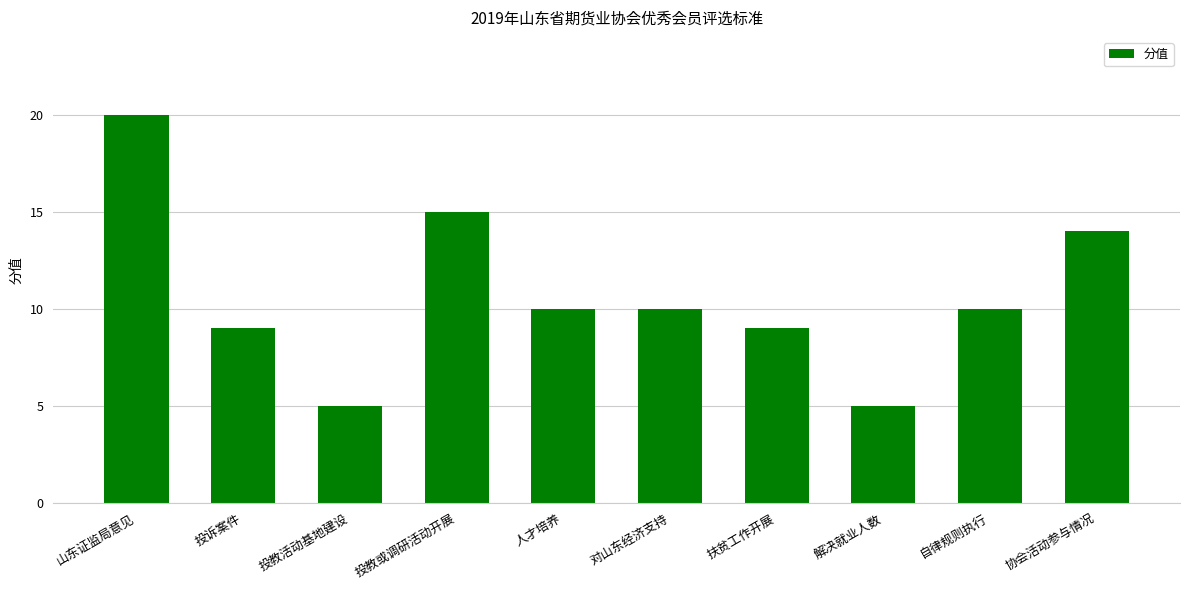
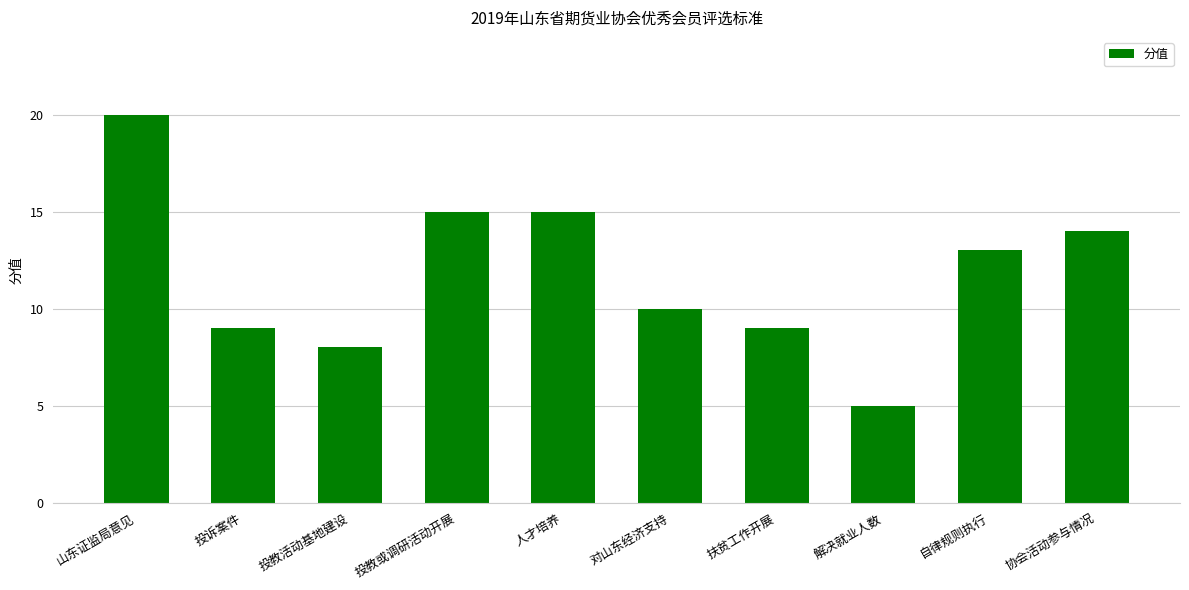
投教活动基地建设: 5 -> 8
人才培养: 10 -> 15
自律规则执行: 10 -> 13
